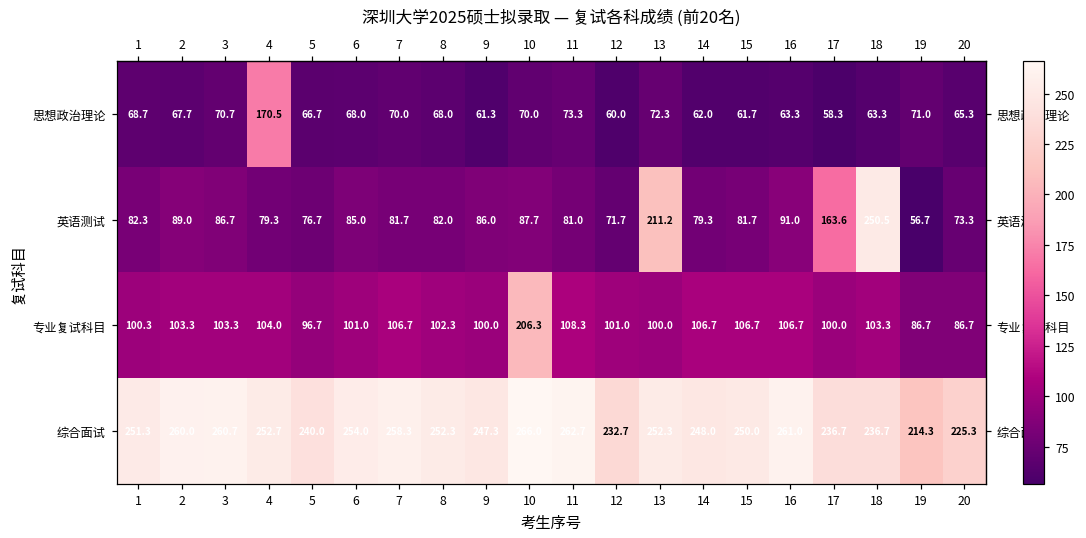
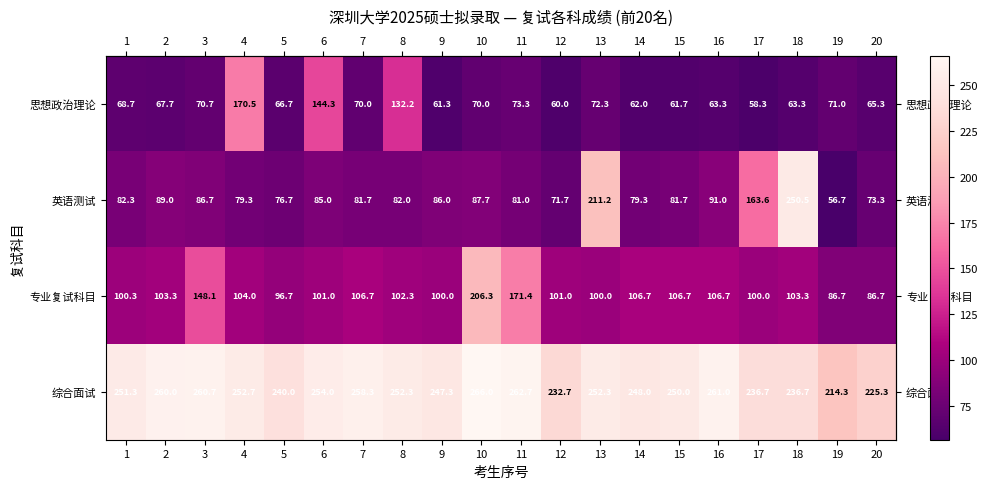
思想政治理论, 6: 68.0 -> 144.3
思想政治理论, 8: 68.0 -> 132.2
专业复试科目, 3: 103.3 -> 148.1
专业复试科目, 11: 108.3 -> 171.4
